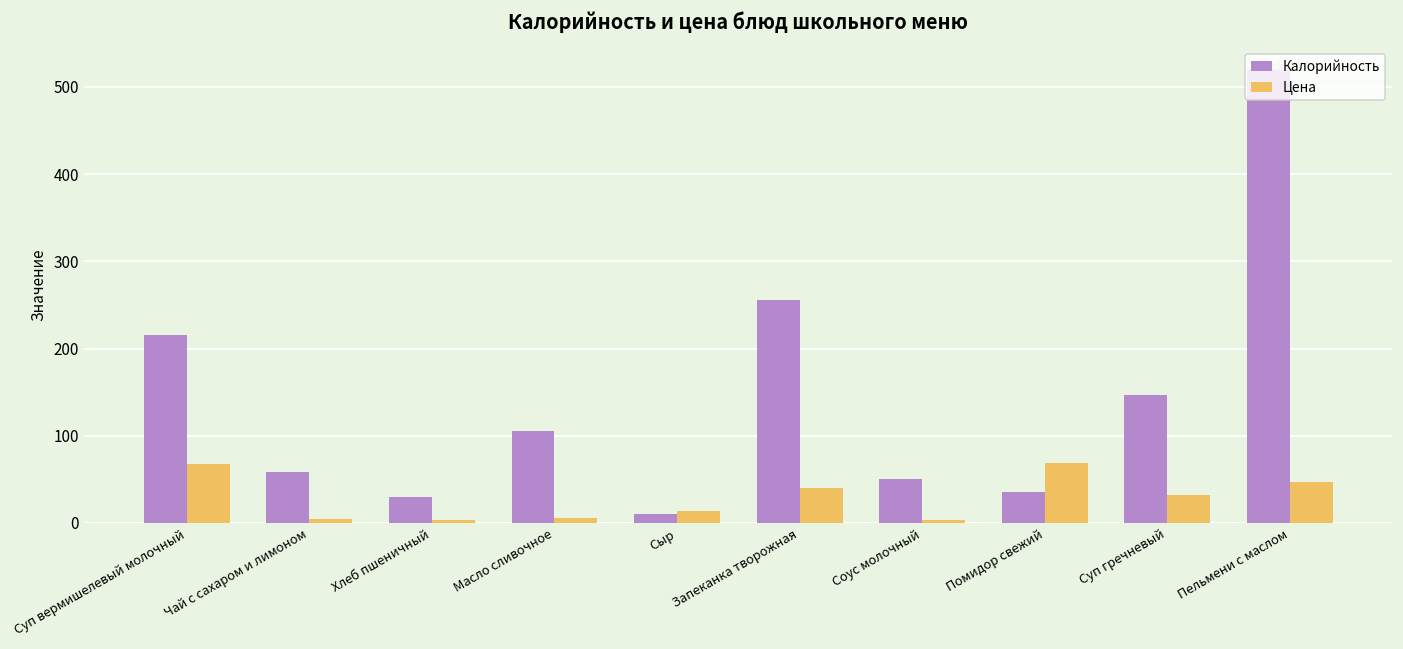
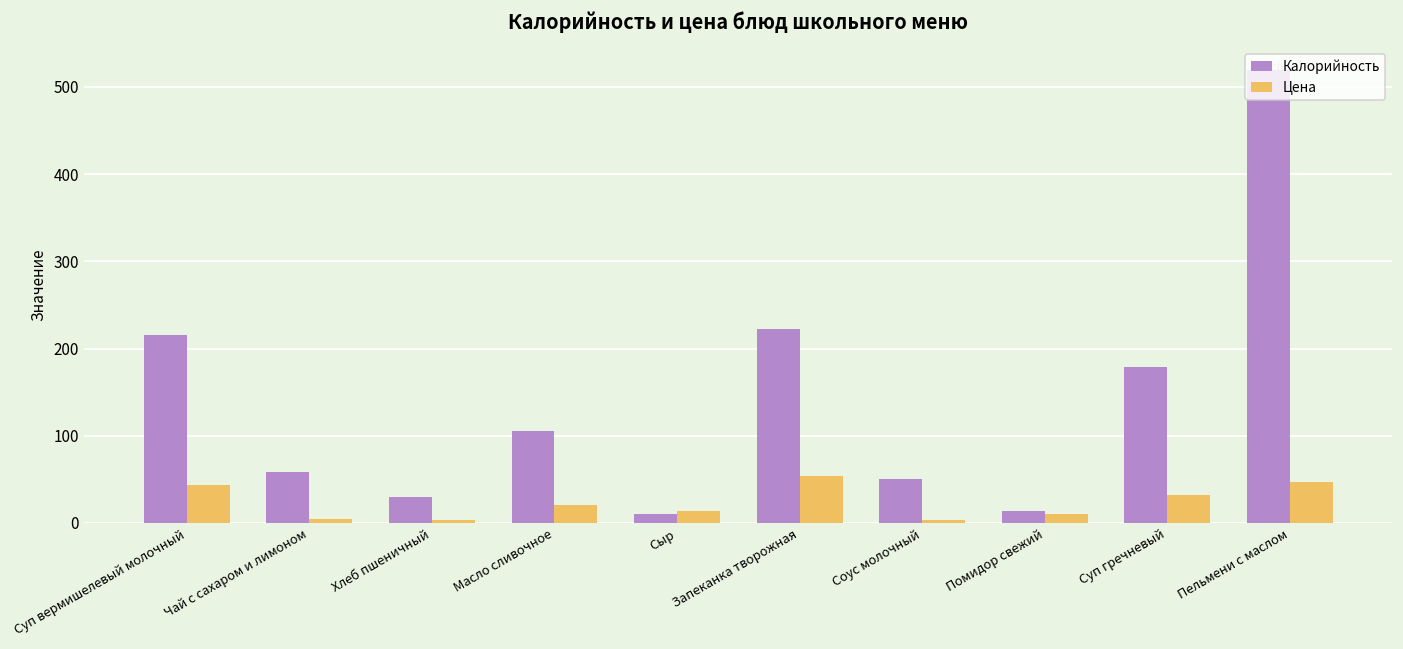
Цена, Суп вермишелевый молочный: 70 -> 40
Цена, Масло сливочное: 10 -> 20
Калорийность, Запеканка творожная: 260 -> 220
Цена, Запеканка творожная: 40 -> 50
Калорийность, Помидор свежий: 40 -> 10
Цена, Помидор свежий: 70 -> 10
Калорийность, Суп гречневый: 150 -> 180
